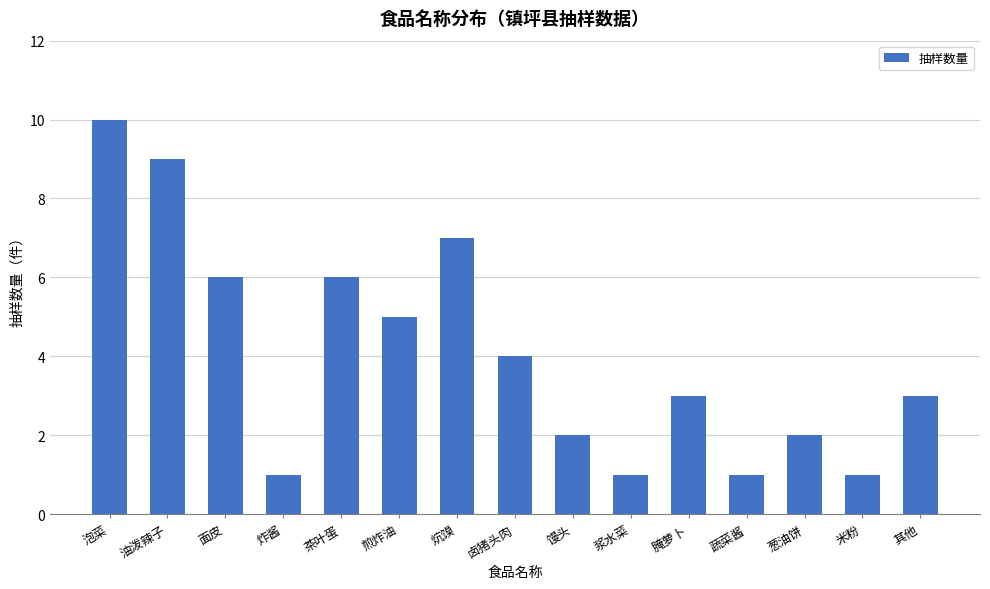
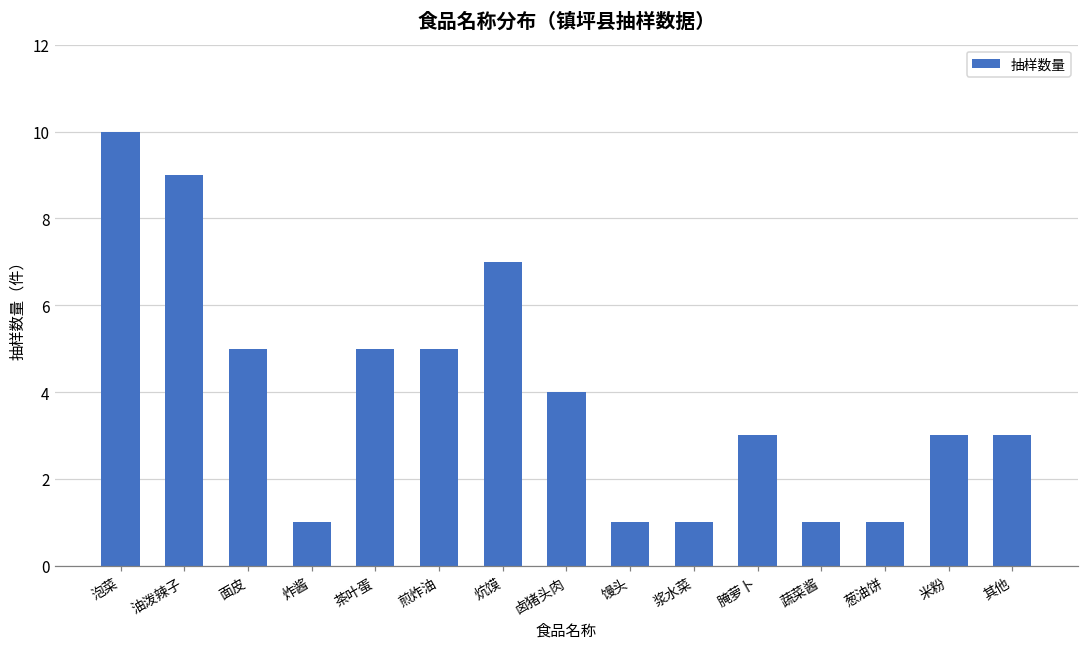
面皮: 6 -> 5
茶叶蛋: 6 -> 5
馒头: 2 -> 1
葱油饼: 2 -> 1
米粉: 1 -> 3
